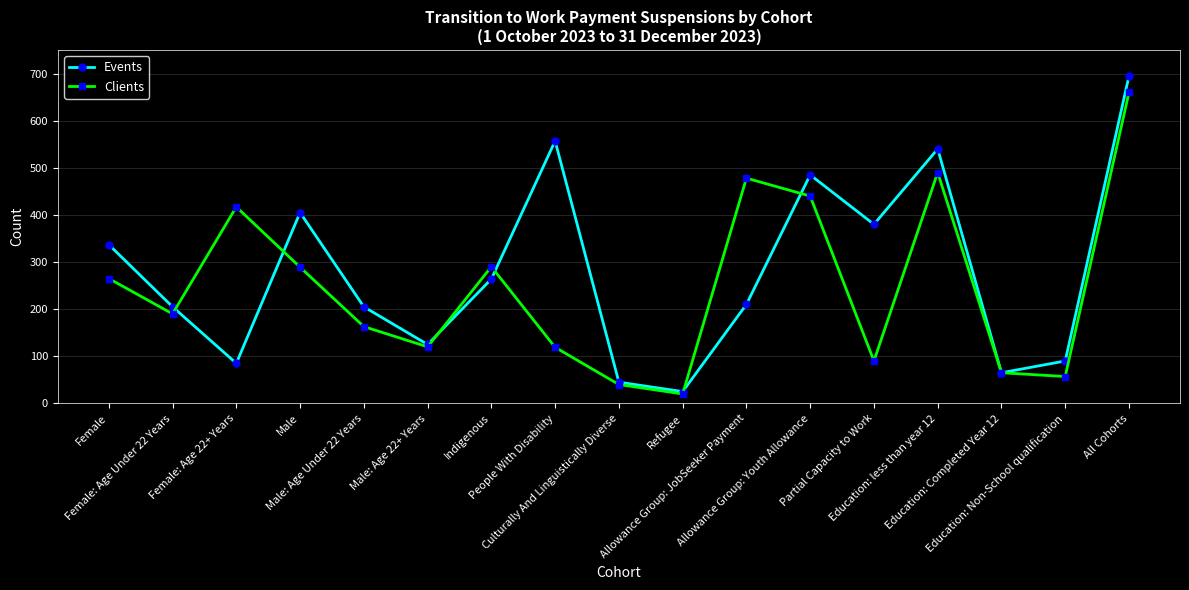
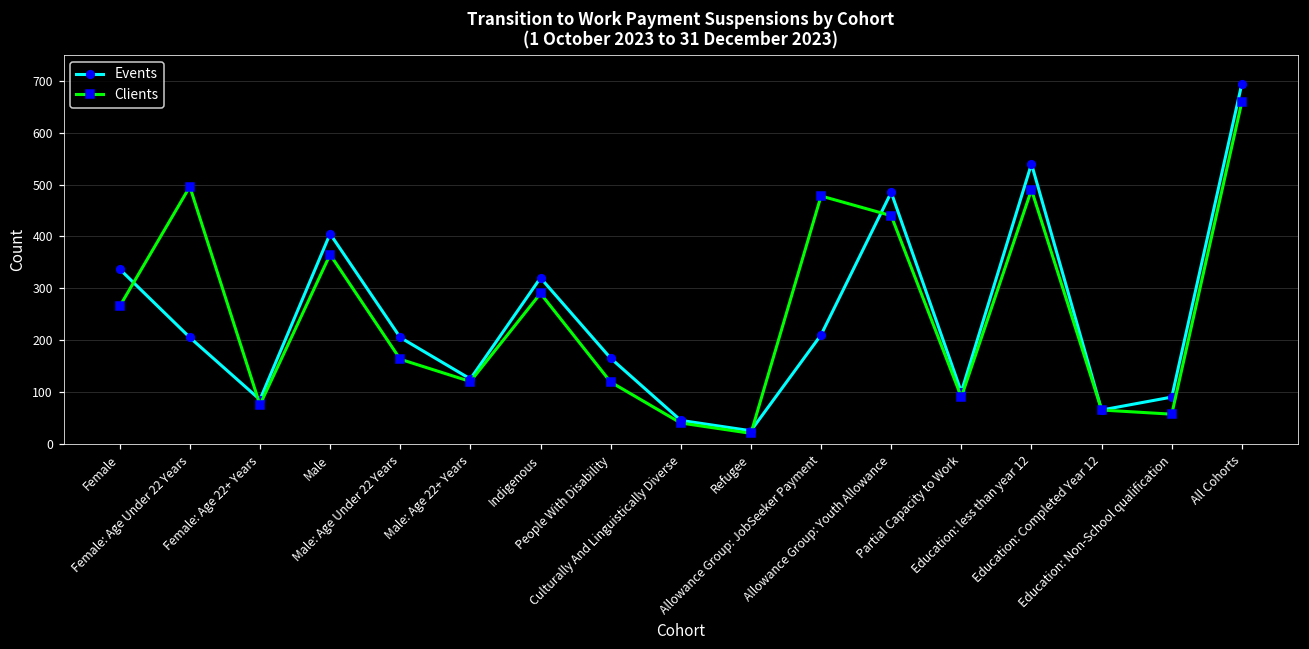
Clients, Female: Age Under 22 Years: 190 -> 500
Clients, Female: Age 22+ Years: 420 -> 80
Clients, Male: 290 -> 370
Events, Indigenous: 260 -> 320
Events, People With Disability: 560 -> 170
Events, Partial Capacity to Work: 380 -> 100
